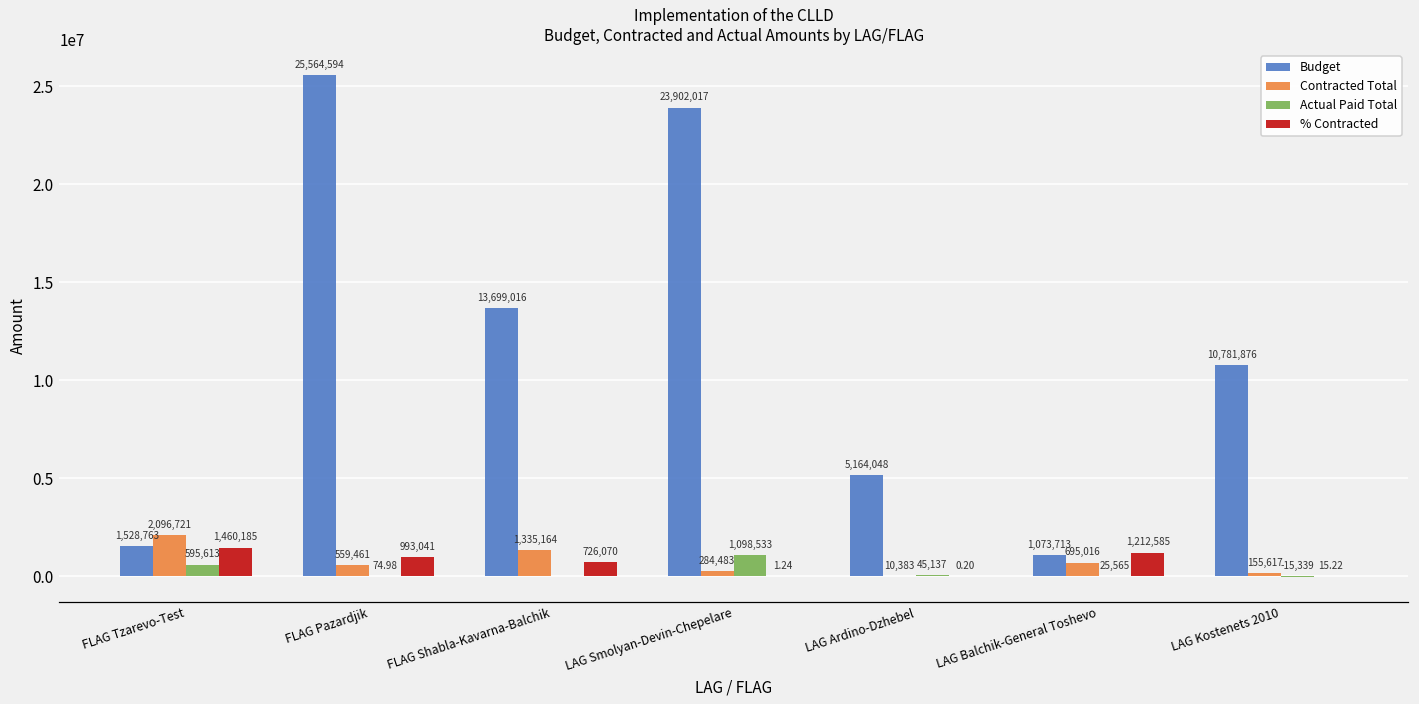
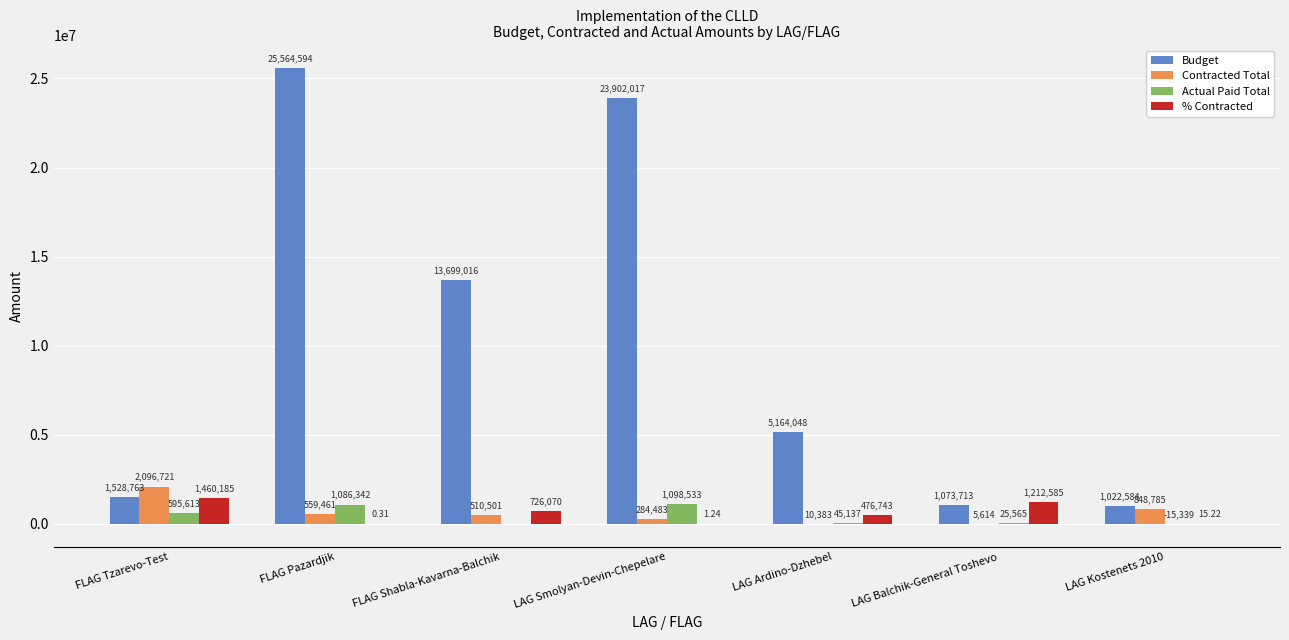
Actual Paid Total, FLAG Pazardjik: 74.98 -> 1,086,342
% Contracted, FLAG Pazardjik: 993,041 -> 0.31
Contracted Total, FLAG Shabla-Kavarna-Balchik: 1,335,164 -> 510,501
% Contracted, LAG Ardino-Dzhebel: 0.20 -> 476,743
Contracted Total, LAG Balchik-General Toshevo: 695,016 -> 5,614
Budget, LAG Kostenets 2010: 10,781,876 -> 1,022,584
Contracted Total, LAG Kostenets 2010: 155,617 -> 848,785
